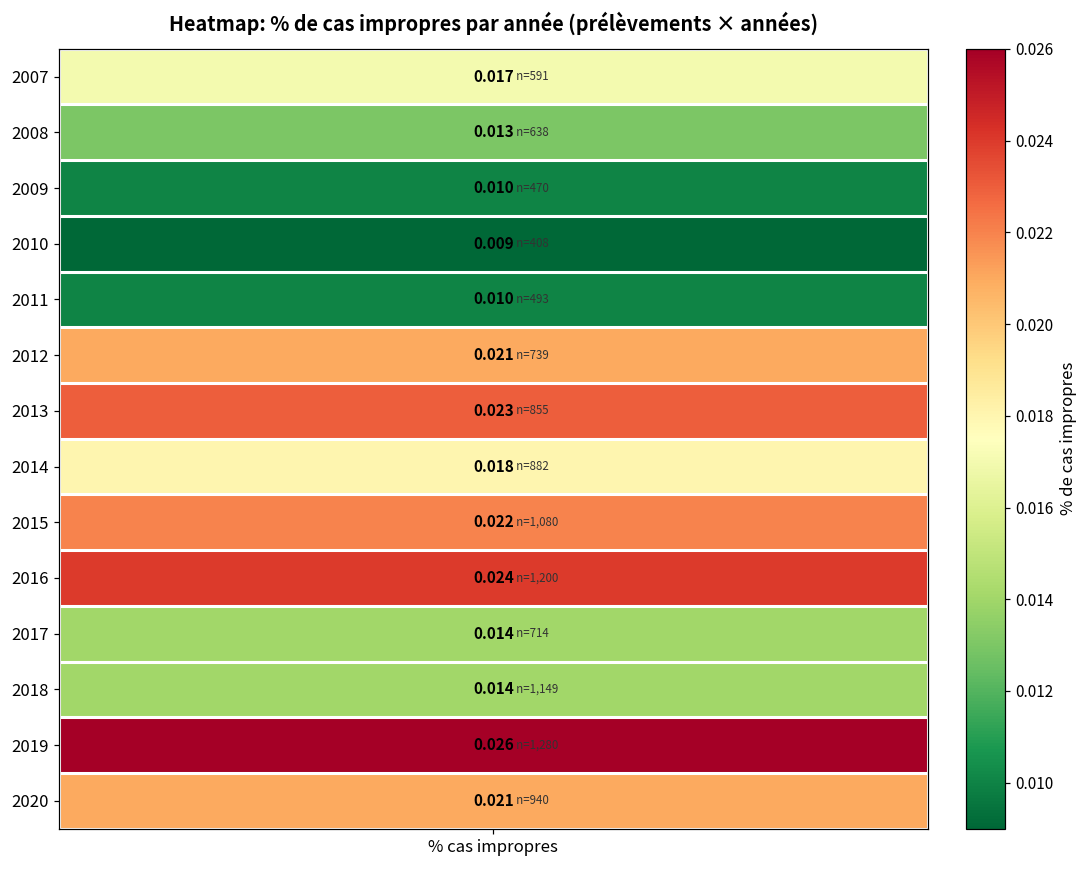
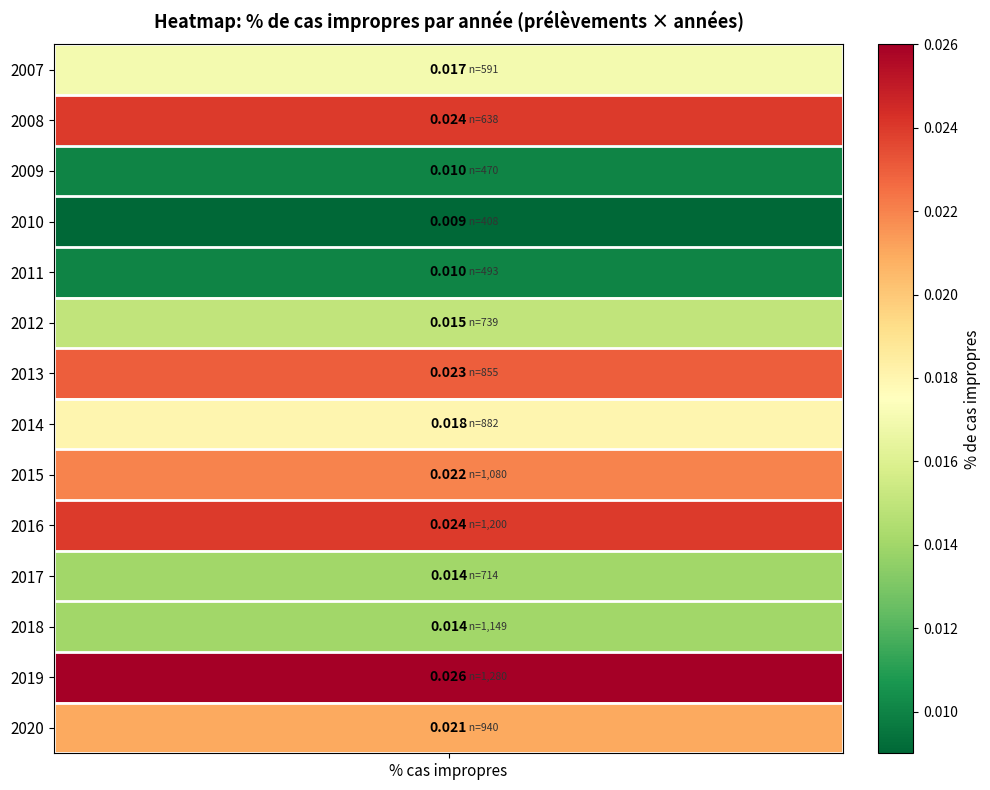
2008, % cas impropres: 0.013 -> 0.024
2012, % cas impropres: 0.021 -> 0.015
